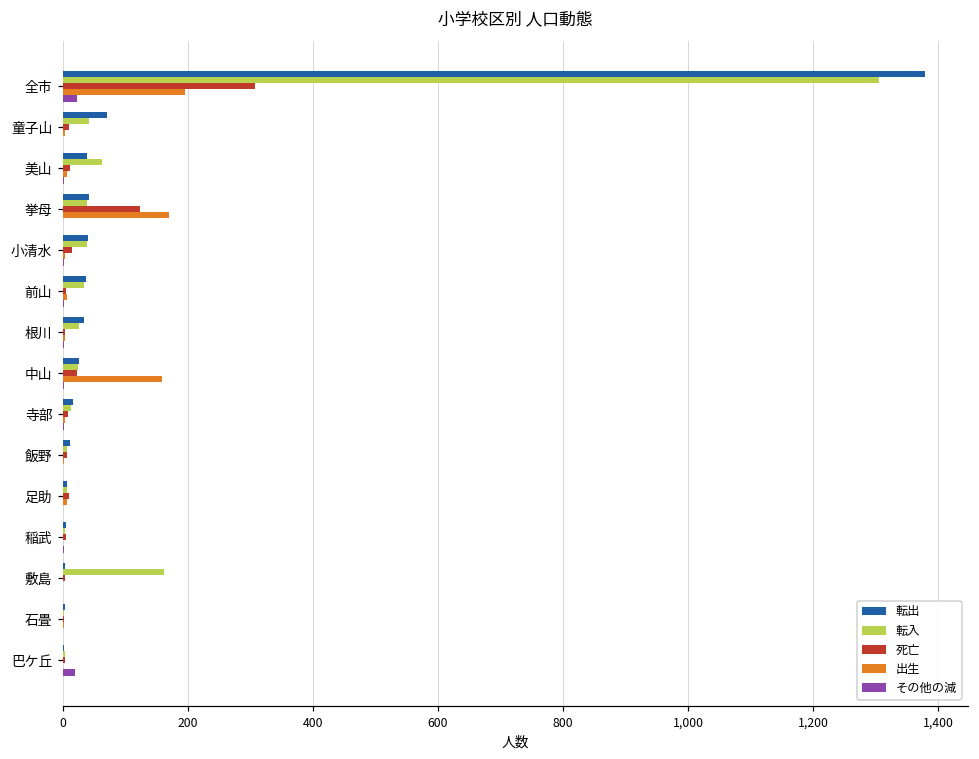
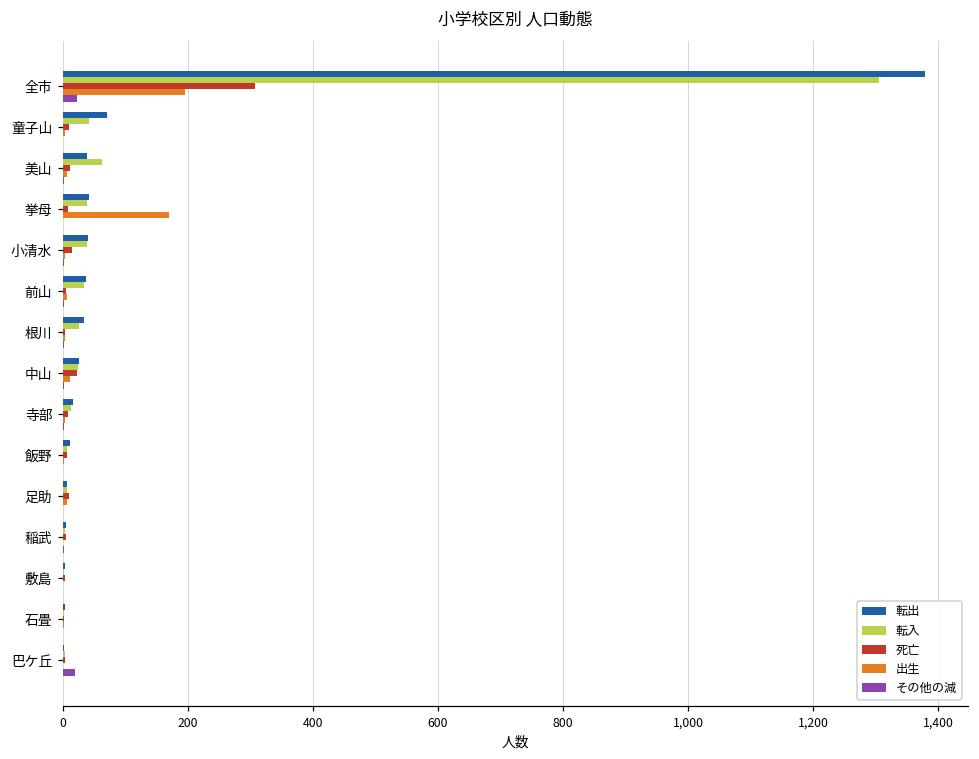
死亡, 挙母: 120 -> 10
出生, 中山: 160 -> 10
転入, 敷島: 160 -> 0
